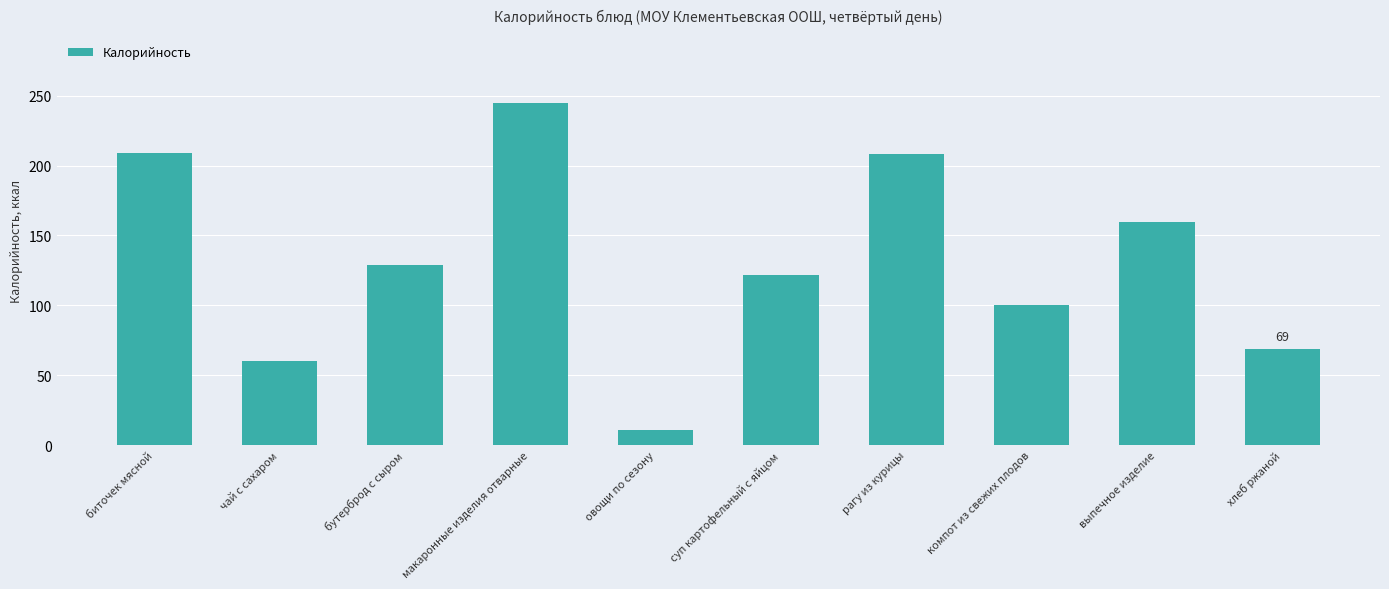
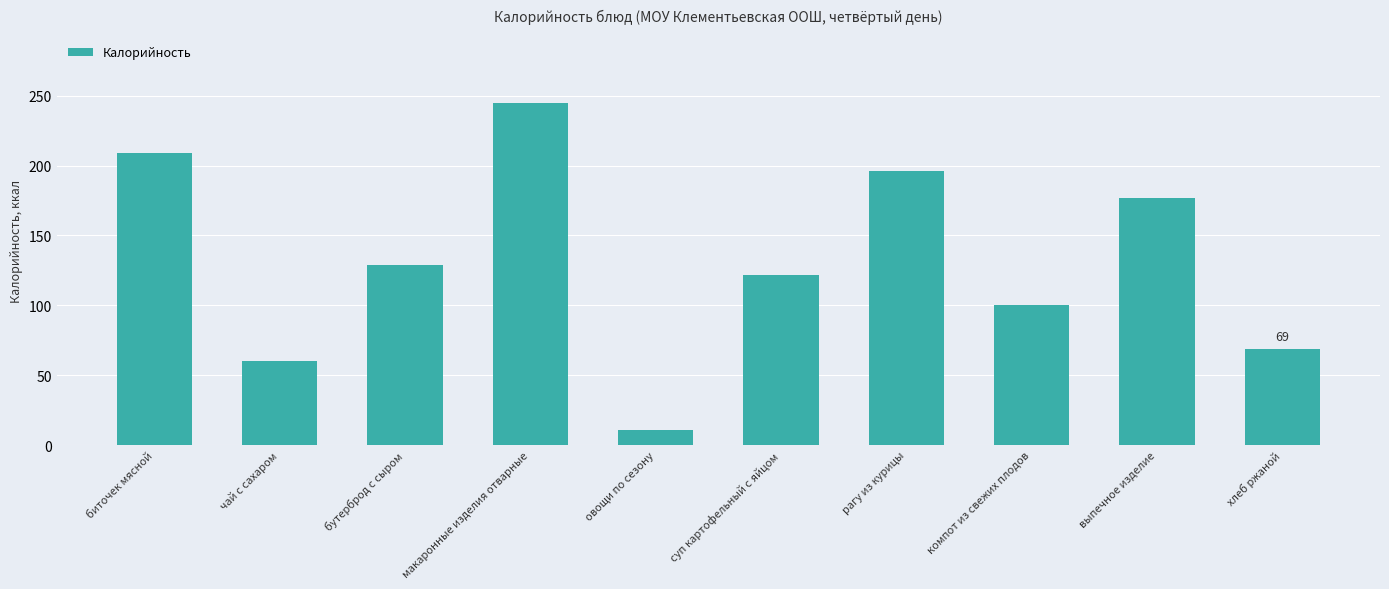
рагу из курицы: 208 -> 196
выпечное изделие: 160 -> 177
